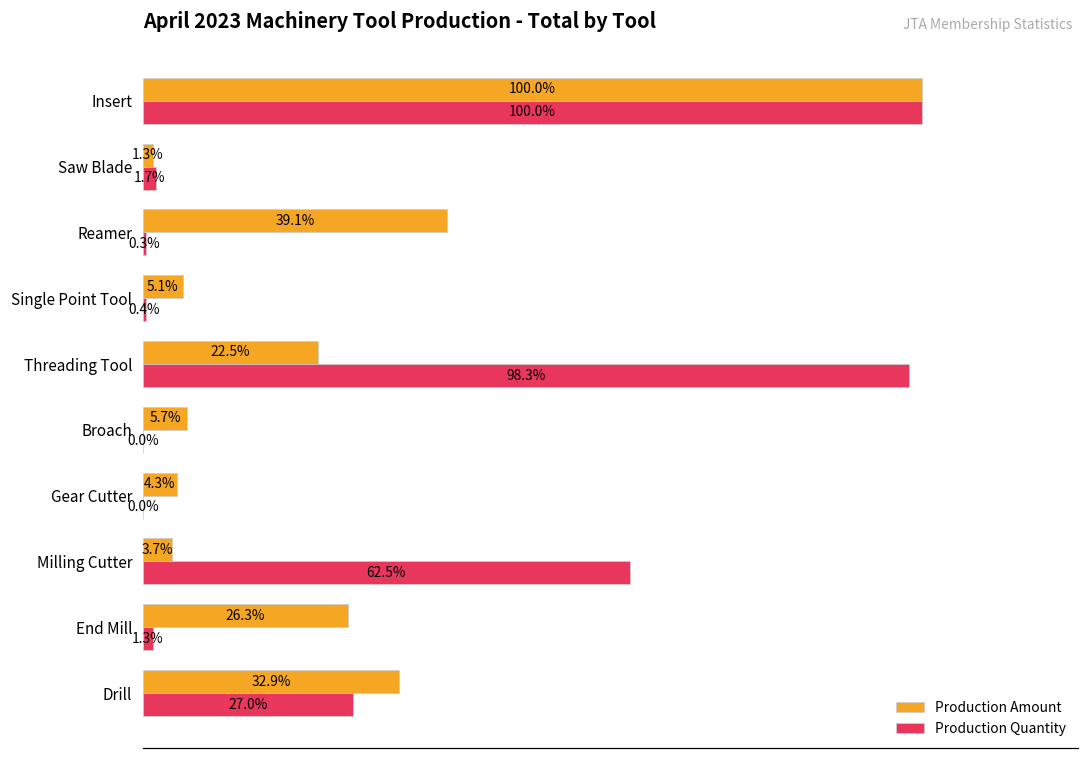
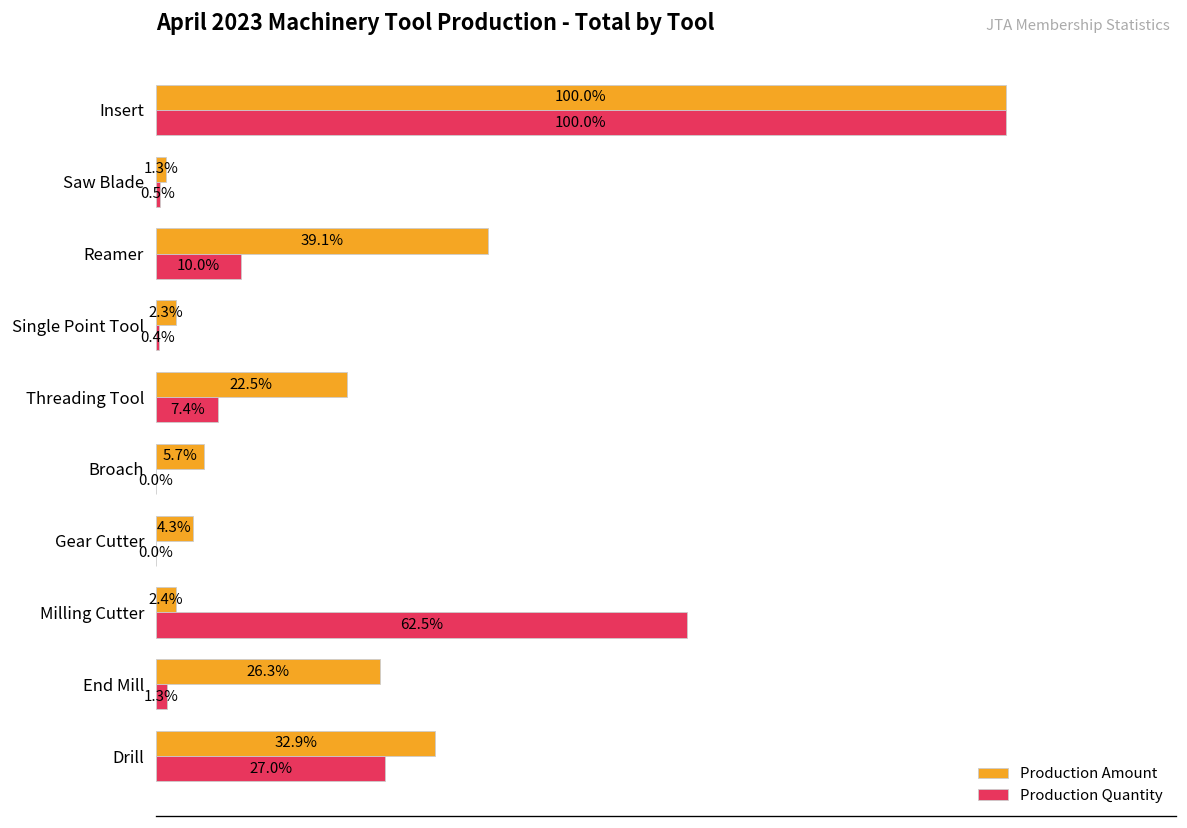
Production Quantity, Saw Blade: 1.7% -> 0.5%
Production Quantity, Reamer: 0.3% -> 10.0%
Production Amount, Single Point Tool: 5.1% -> 2.3%
Production Quantity, Threading Tool: 98.3% -> 7.4%
Production Amount, Milling Cutter: 3.7% -> 2.4%
